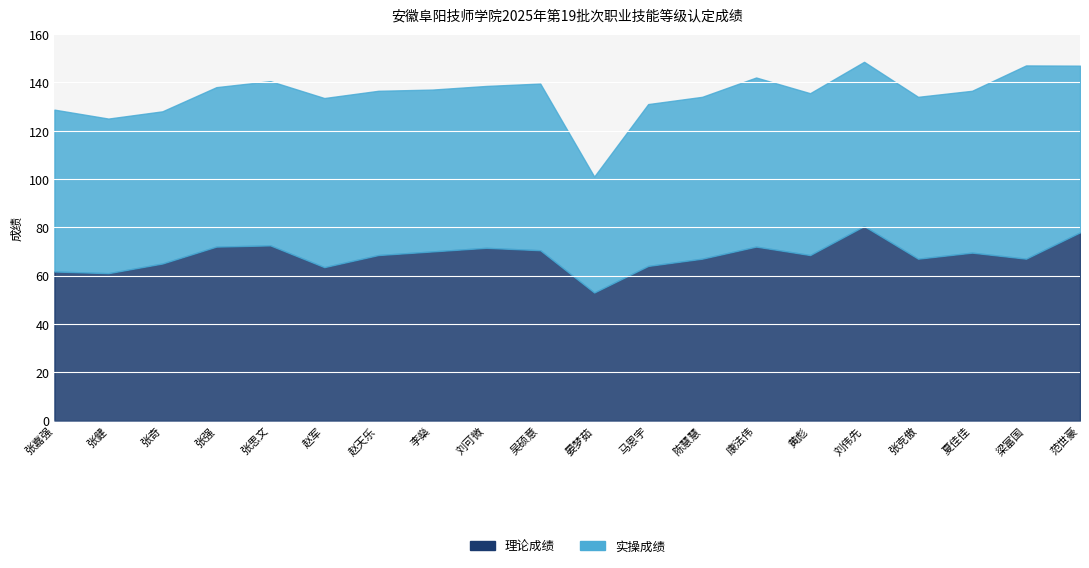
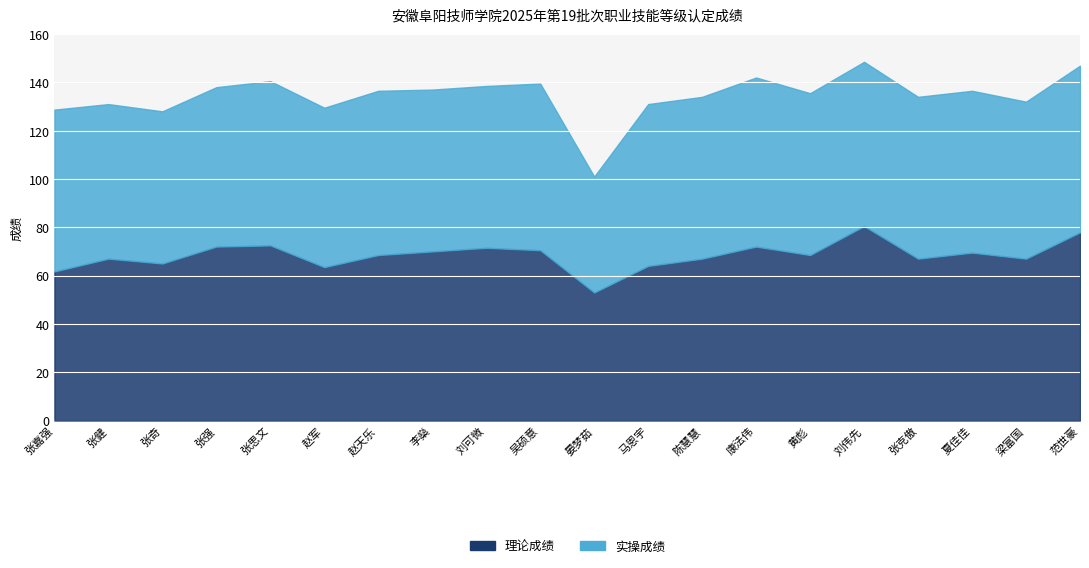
理论成绩, 张健: 61 -> 67
实操成绩, 赵军: 70 -> 66
实操成绩, 梁富国: 80 -> 65
